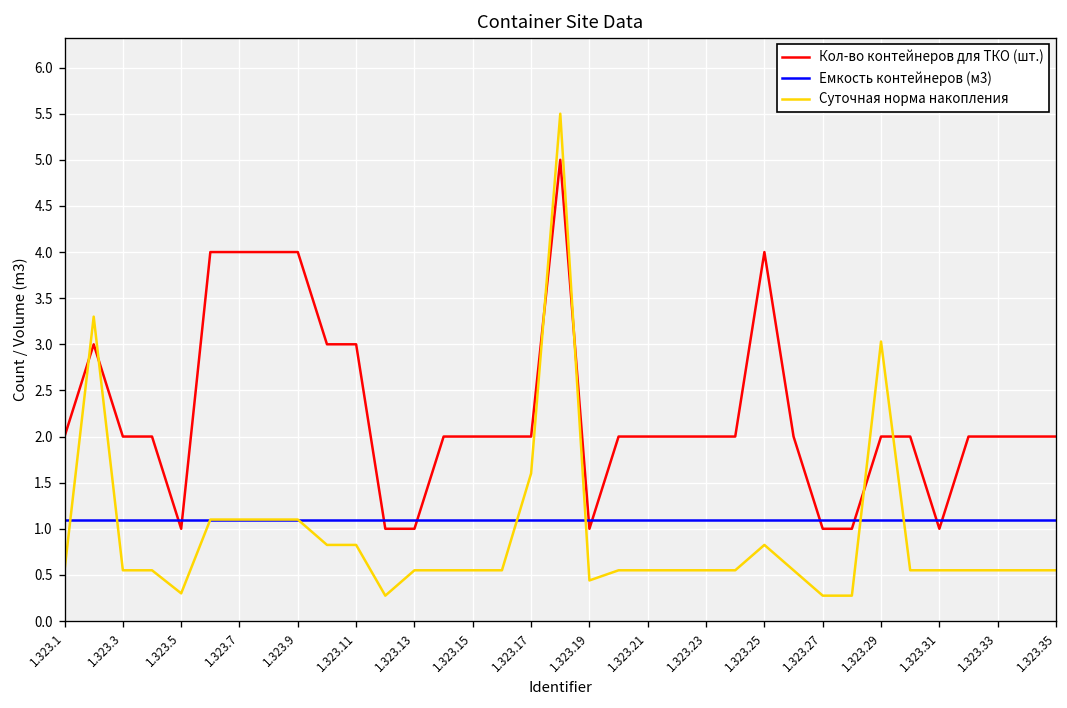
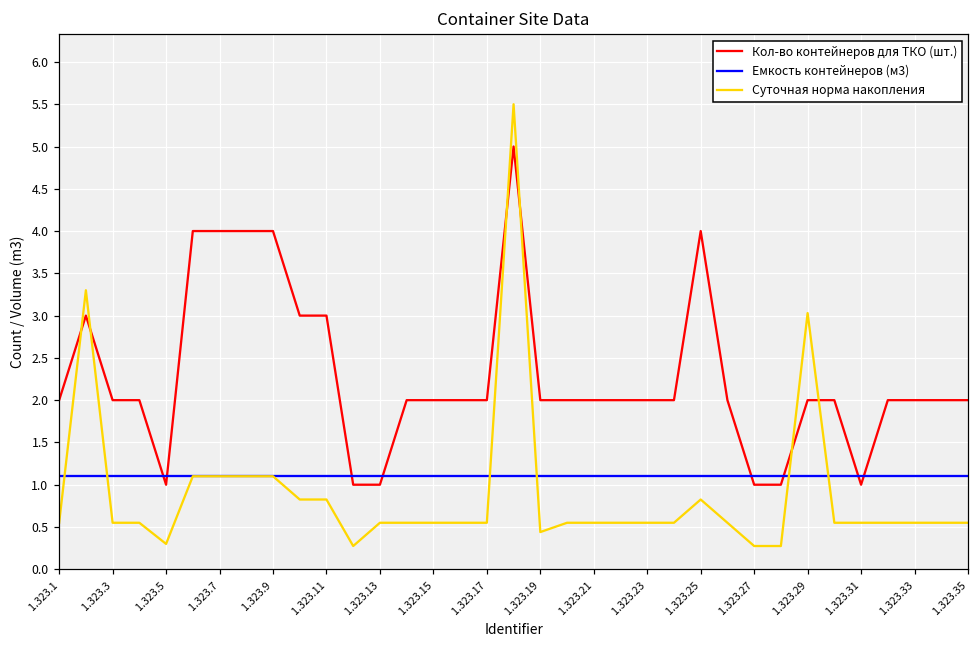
Суточная норма накопления, 1.323.17: 1.6 -> 0.6
Кол-во контейнеров для ТКО (шт.), 1.323.19: 1 -> 2
